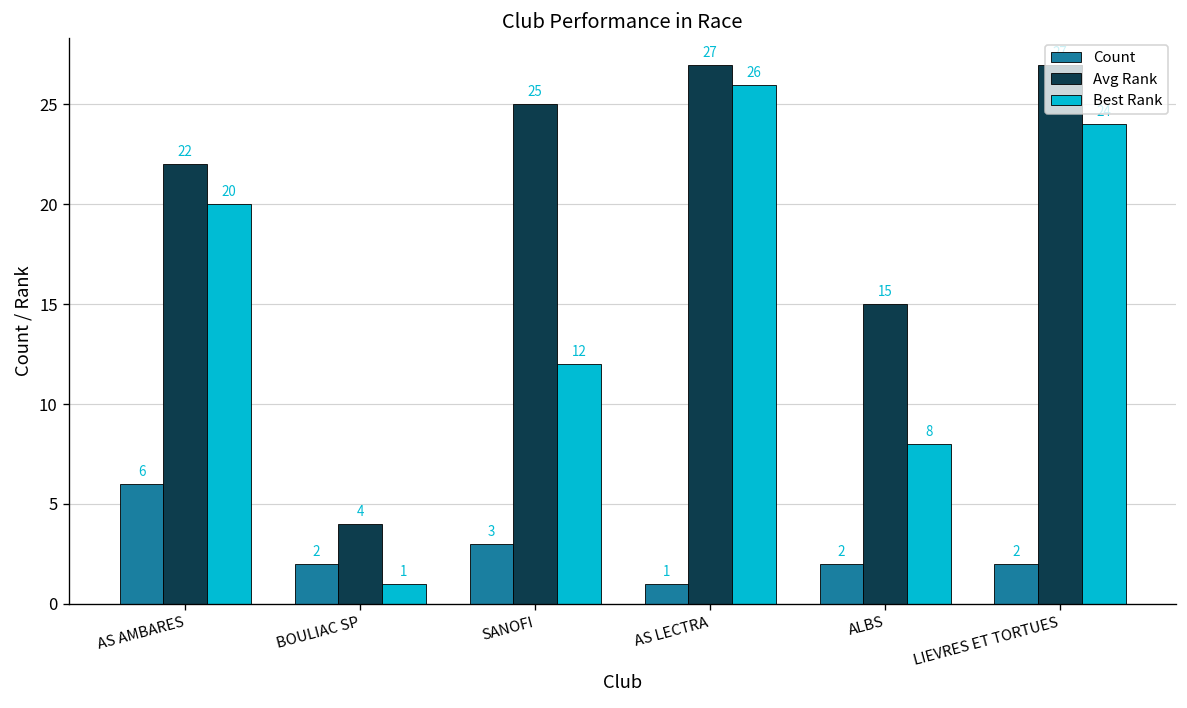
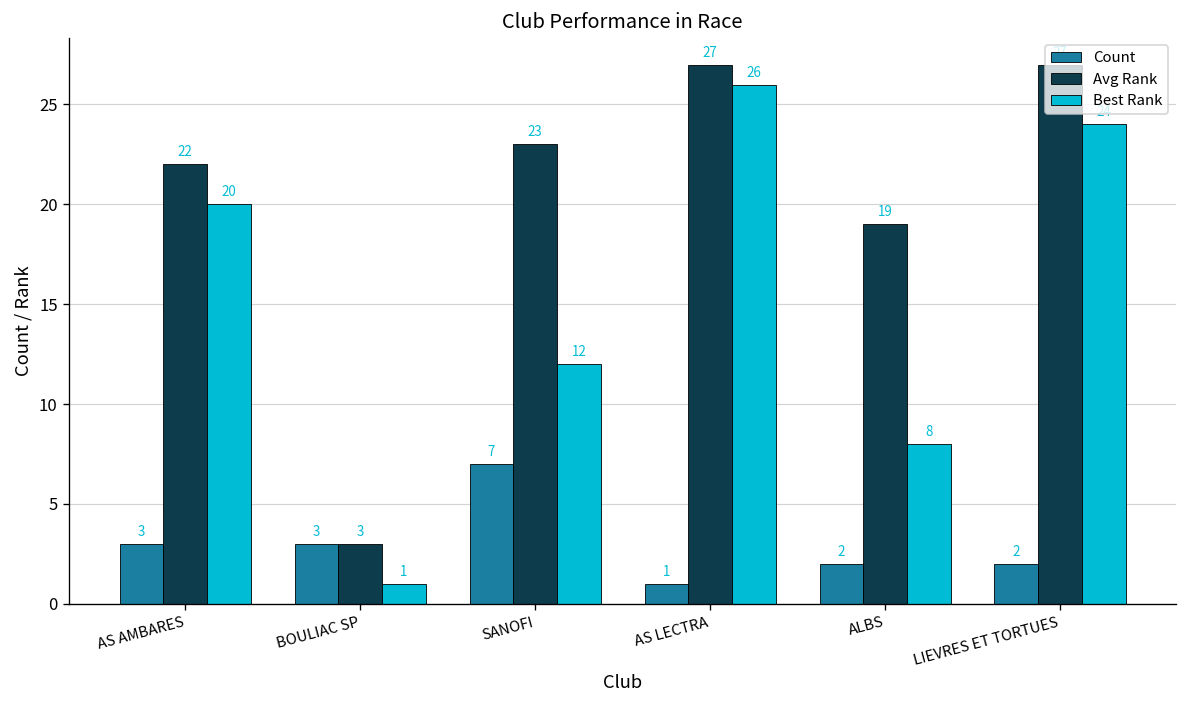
Count, AS AMBARES: 6 -> 3
Count, BOULIAC SP: 2 -> 3
Avg Rank, BOULIAC SP: 4 -> 3
Count, SANOFI: 3 -> 7
Avg Rank, SANOFI: 25 -> 23
Avg Rank, ALBS: 15 -> 19
